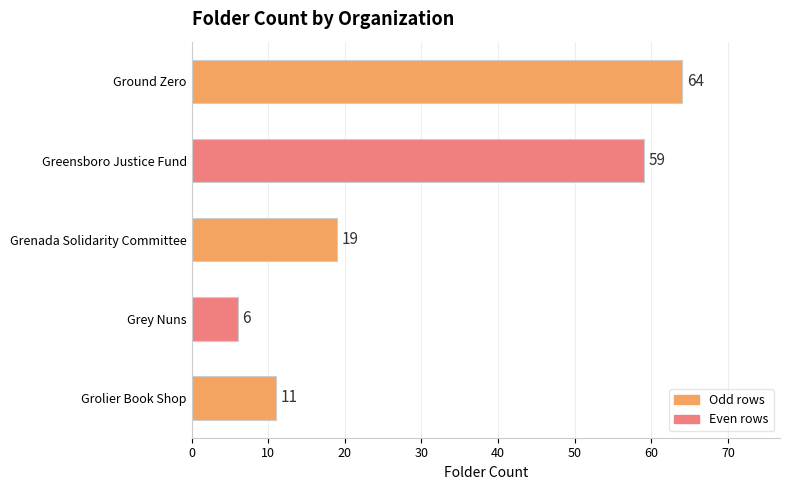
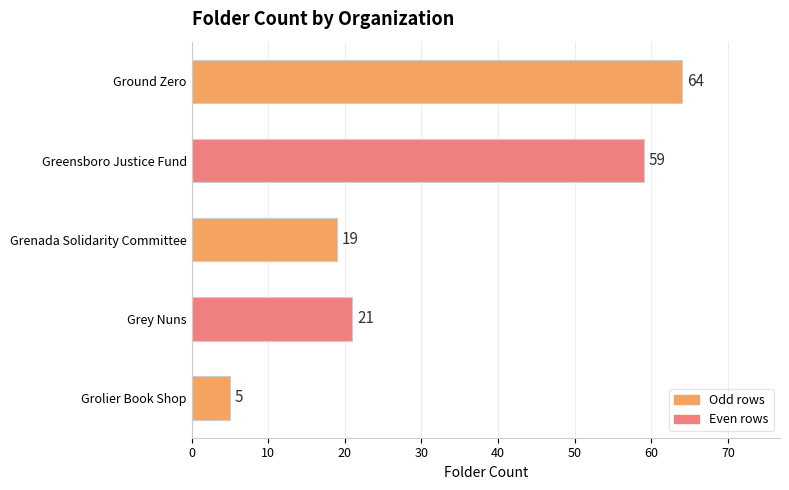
Grey Nuns: 6 -> 21
Grolier Book Shop: 11 -> 5
